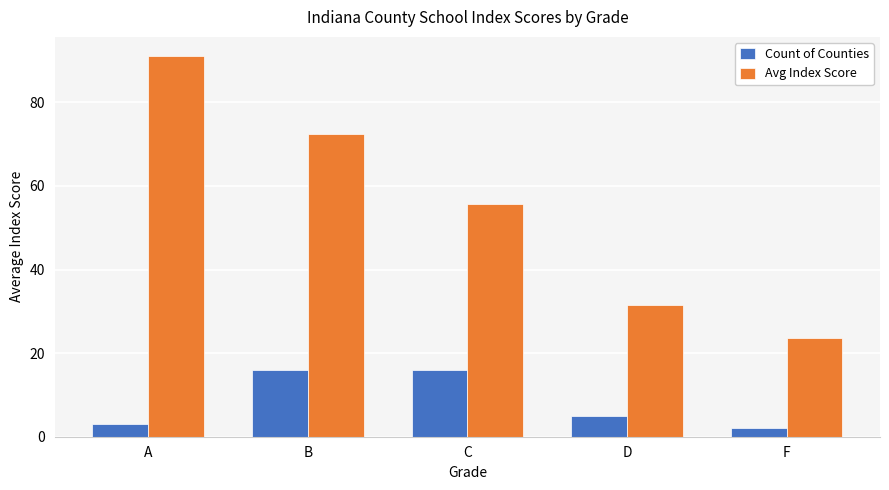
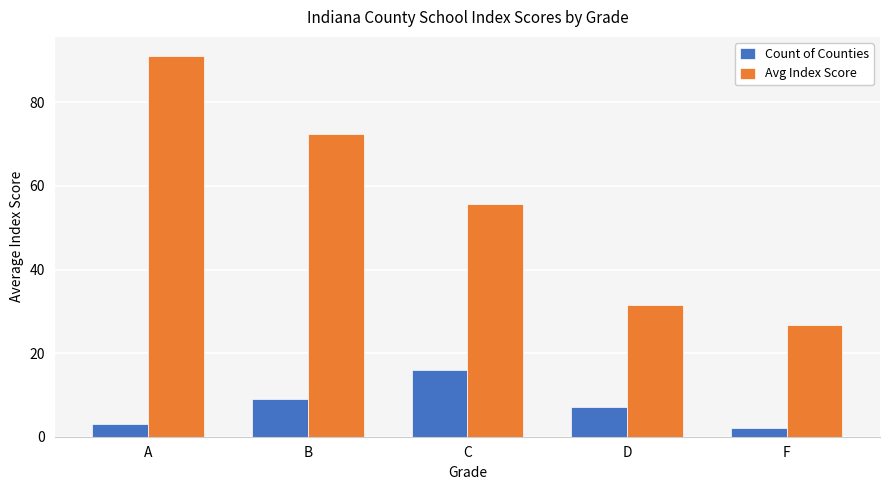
Count of Counties, B: 16 -> 9
Count of Counties, D: 5 -> 7
Avg Index Score, F: 24 -> 27
